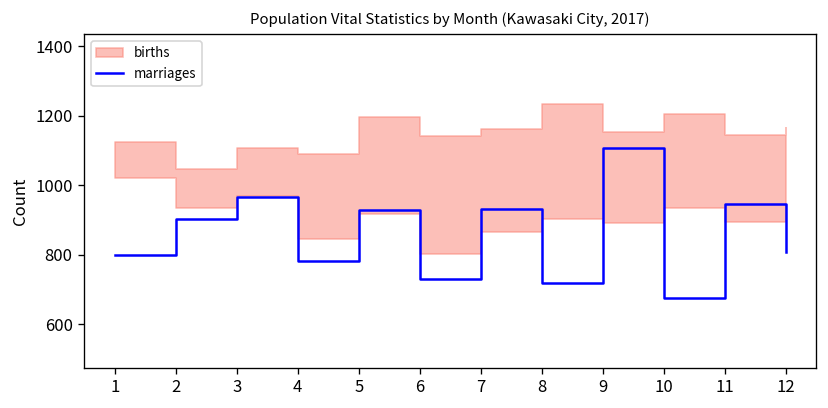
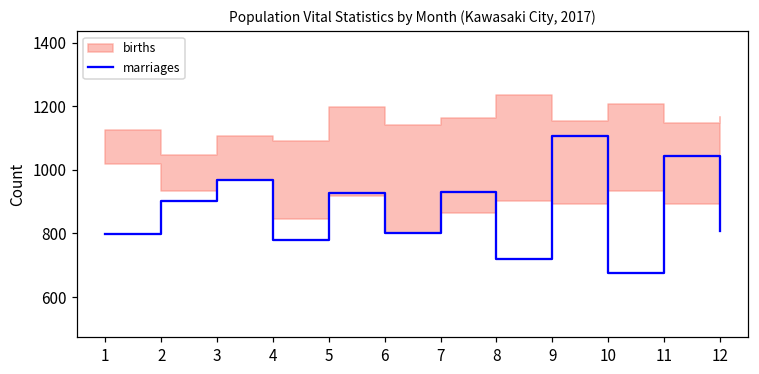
marriages, 6: 730 -> 800
marriages, 11: 950 -> 1040
